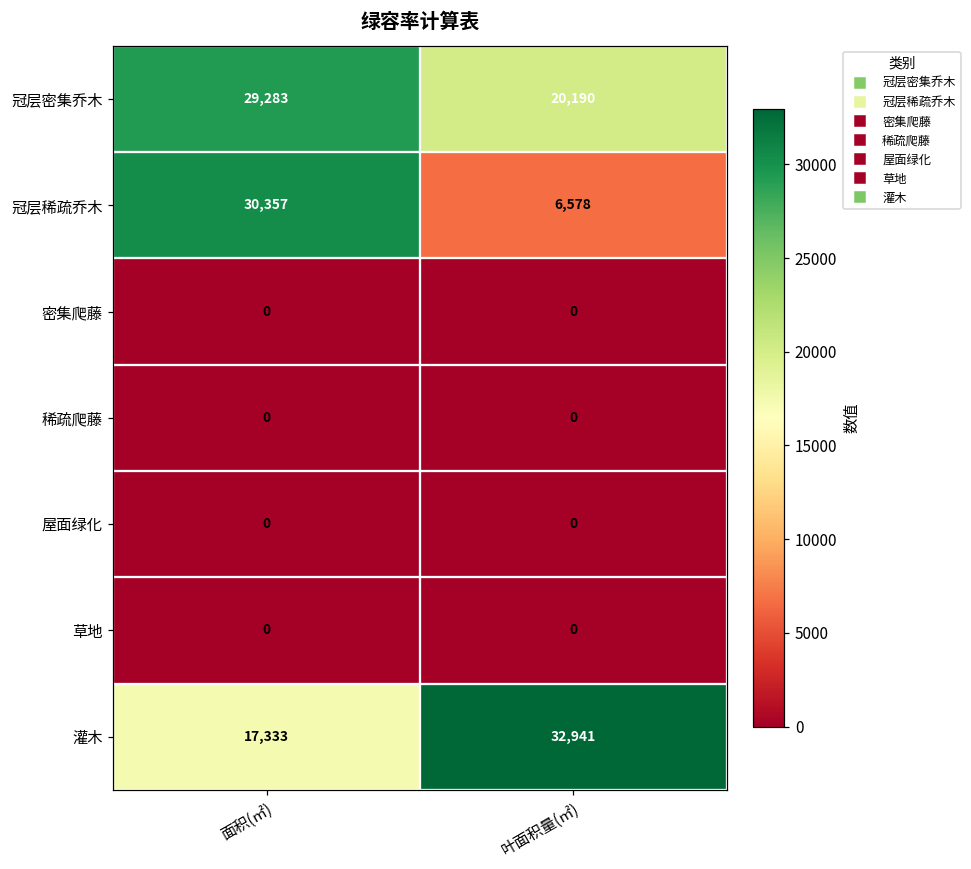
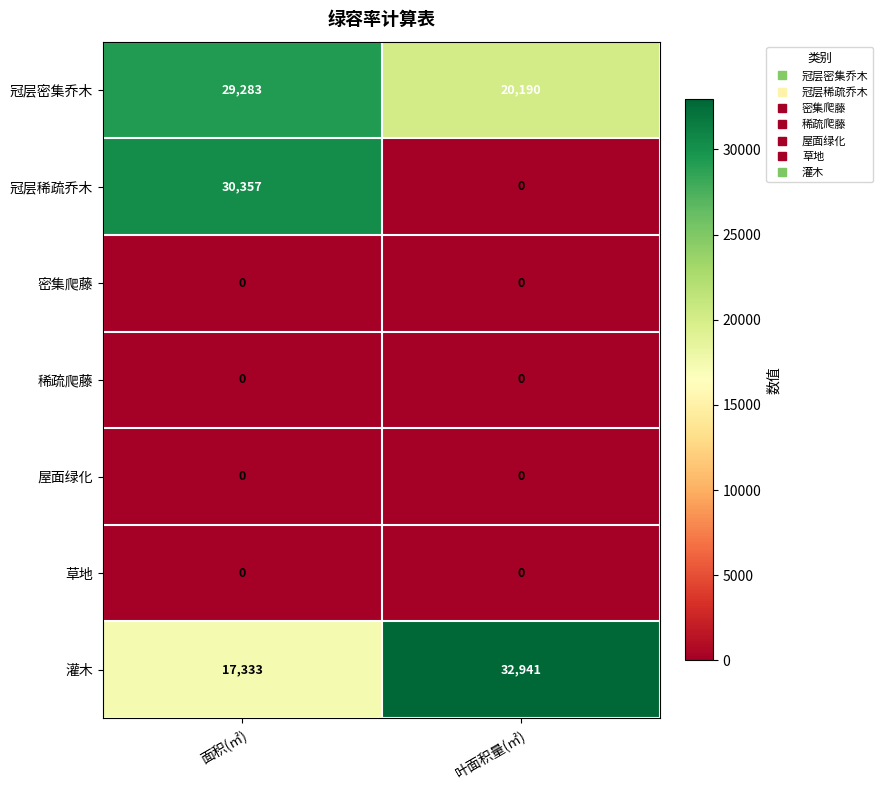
冠层稀疏乔木, 叶面积量(㎡): 6,578 -> 0
